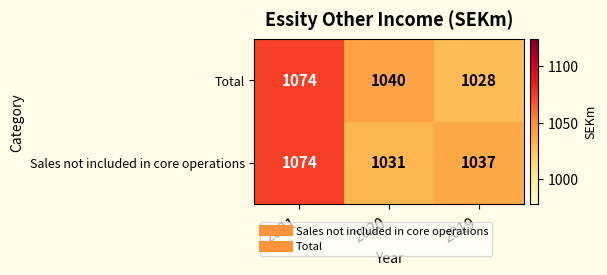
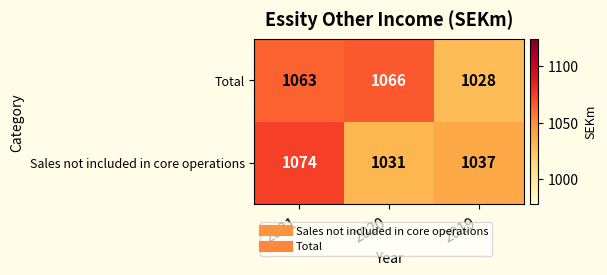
Total, 2021: 1074 -> 1063
Total, 2020: 1040 -> 1066
